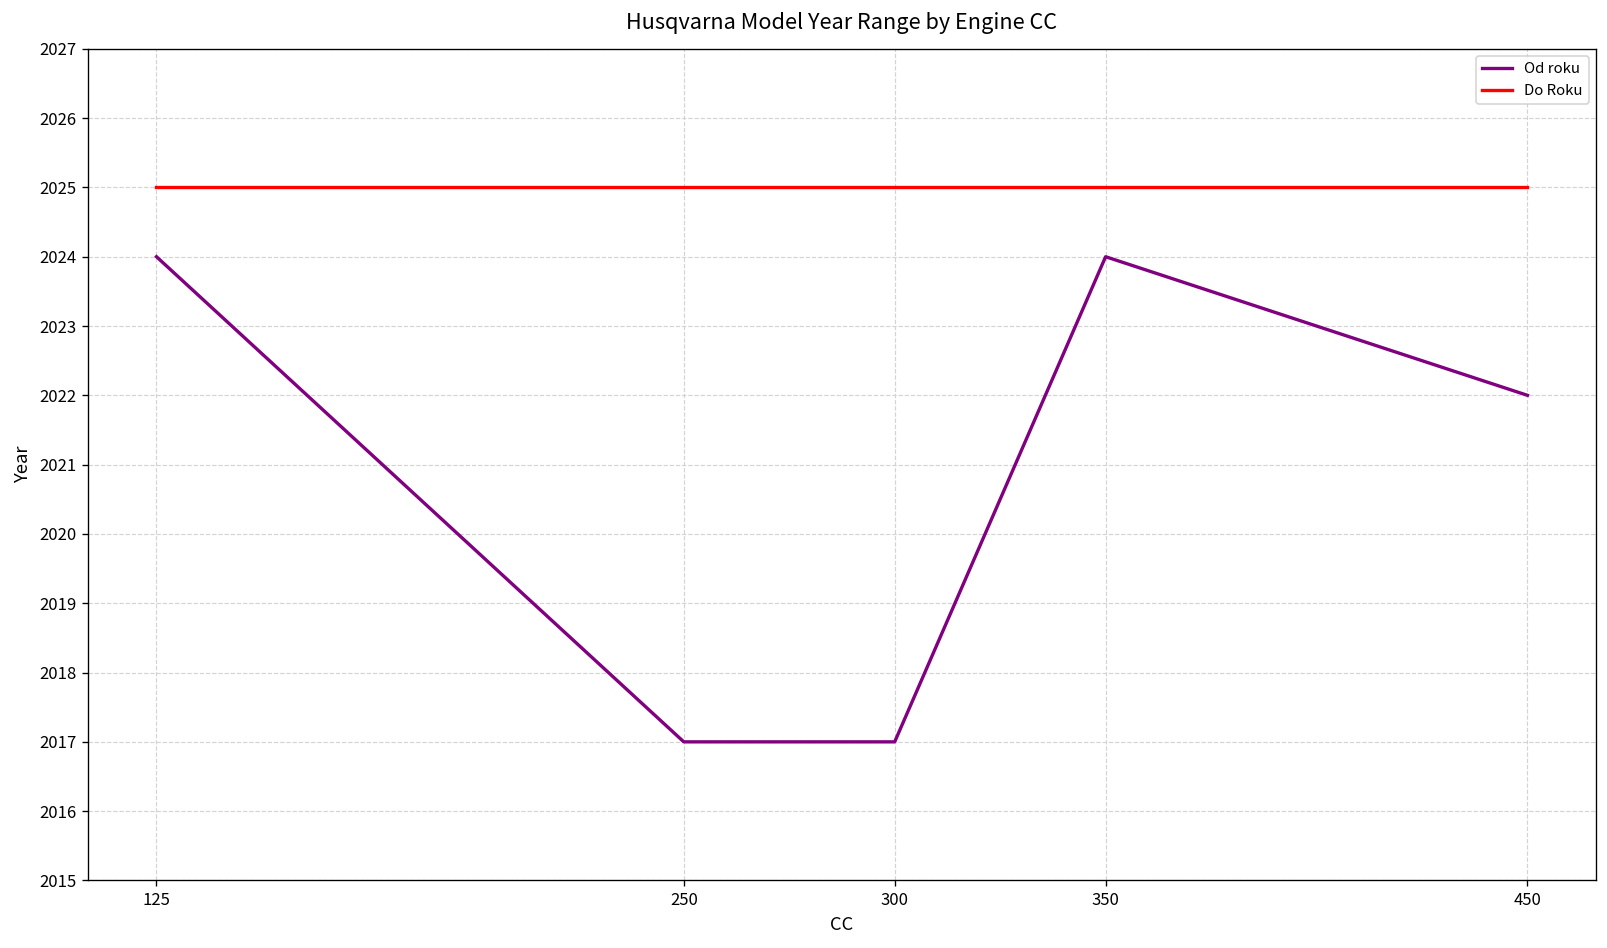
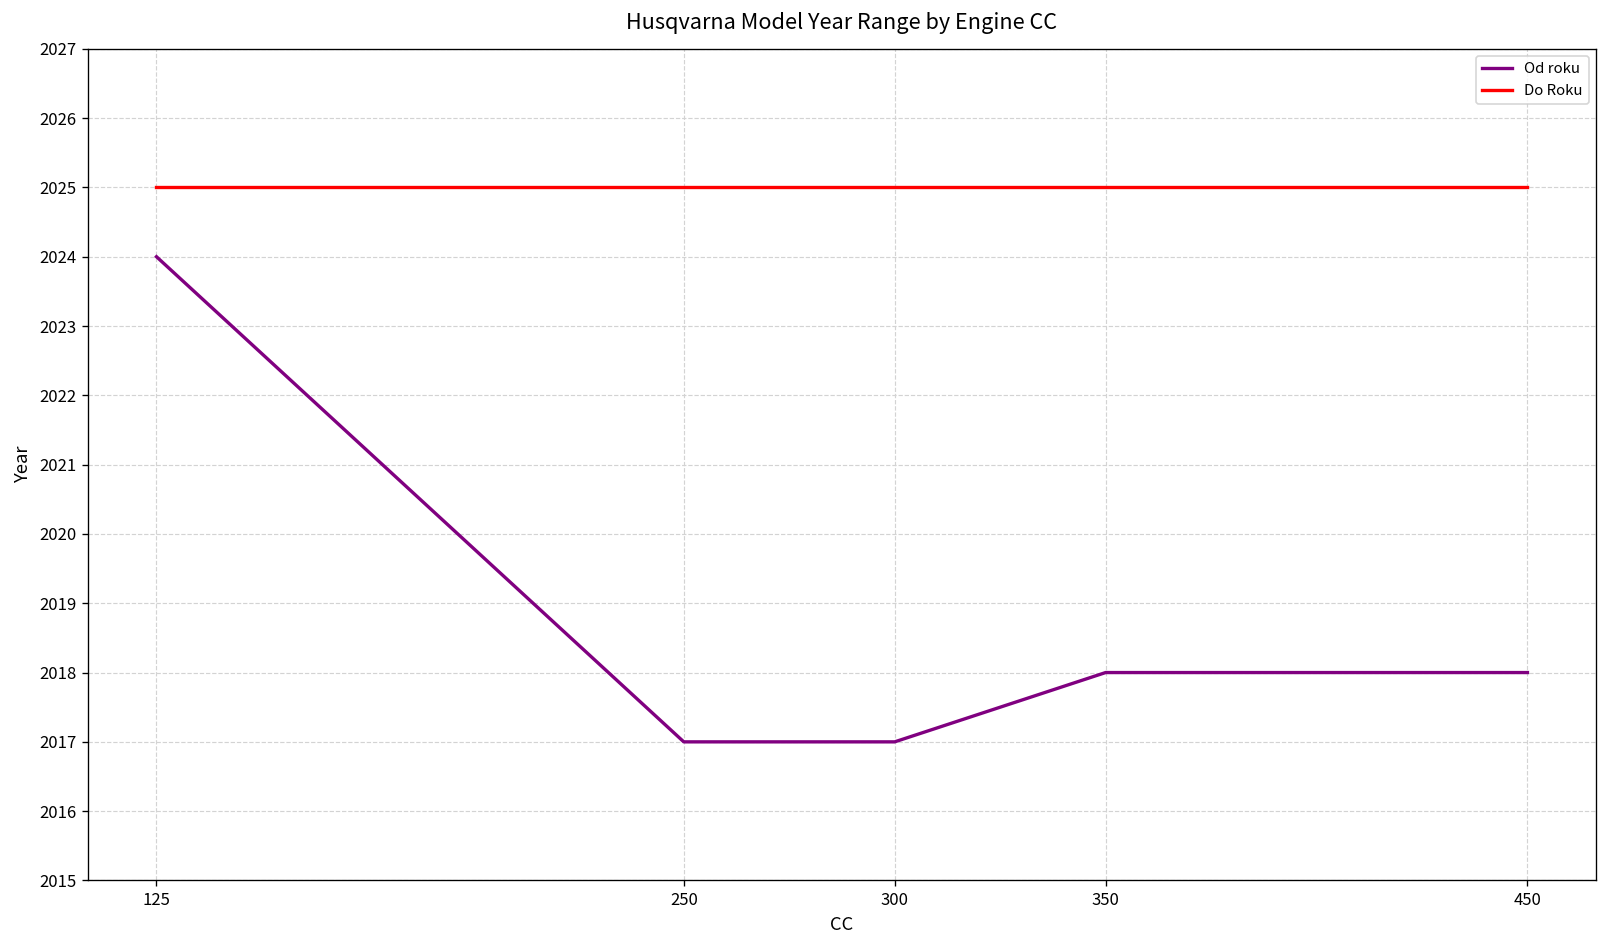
Od roku, 350: 2024 -> 2018
Od roku, 450: 2022 -> 2018
